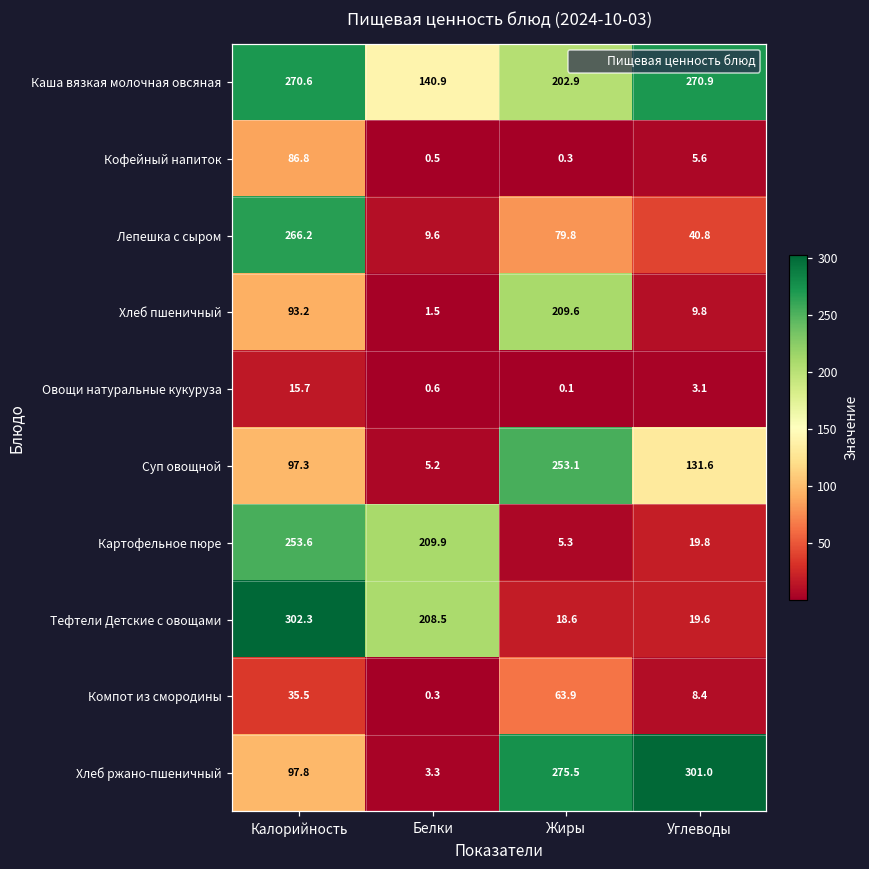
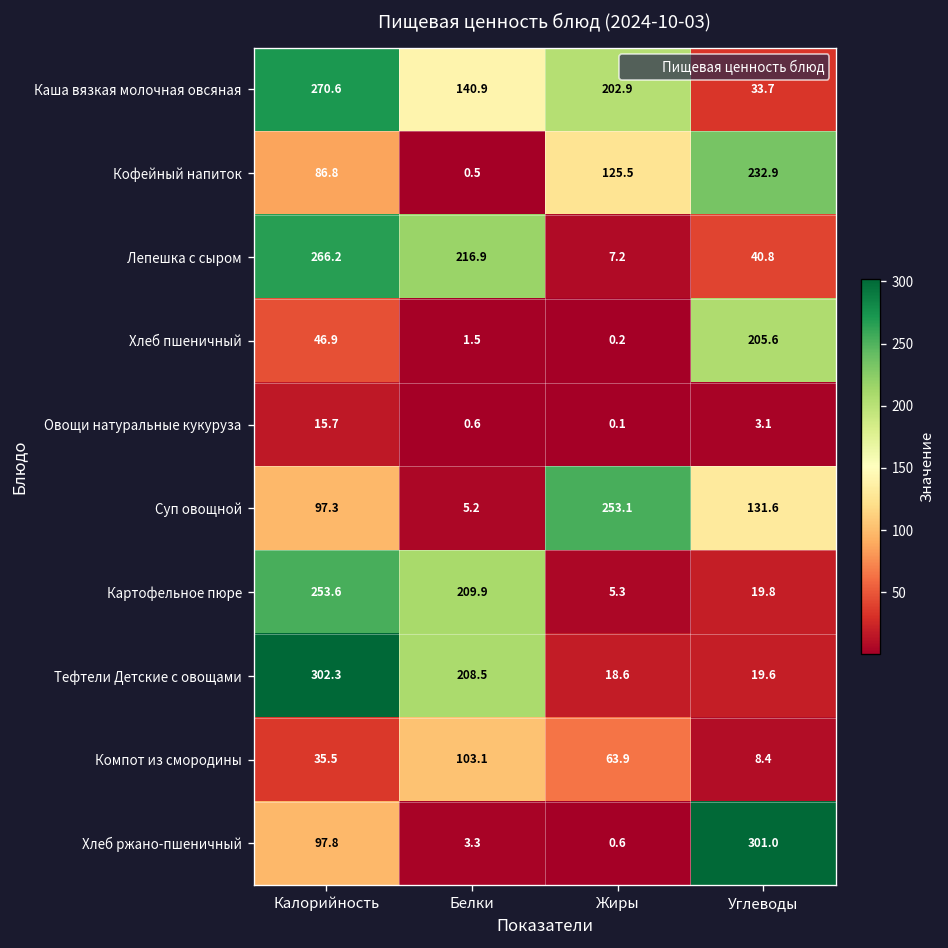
Каша вязкая молочная овсяная, Углеводы: 270.9 -> 33.7
Кофейный напиток, Жиры: 0.3 -> 125.5
Кофейный напиток, Углеводы: 5.6 -> 232.9
Лепешка с сыром, Белки: 9.6 -> 216.9
Лепешка с сыром, Жиры: 79.8 -> 7.2
Хлеб пшеничный, Калорийность: 93.2 -> 46.9
Хлеб пшеничный, Жиры: 209.6 -> 0.2
Хлеб пшеничный, Углеводы: 9.8 -> 205.6
Компот из смородины, Белки: 0.3 -> 103.1
Хлеб ржано-пшеничный, Жиры: 275.5 -> 0.6
